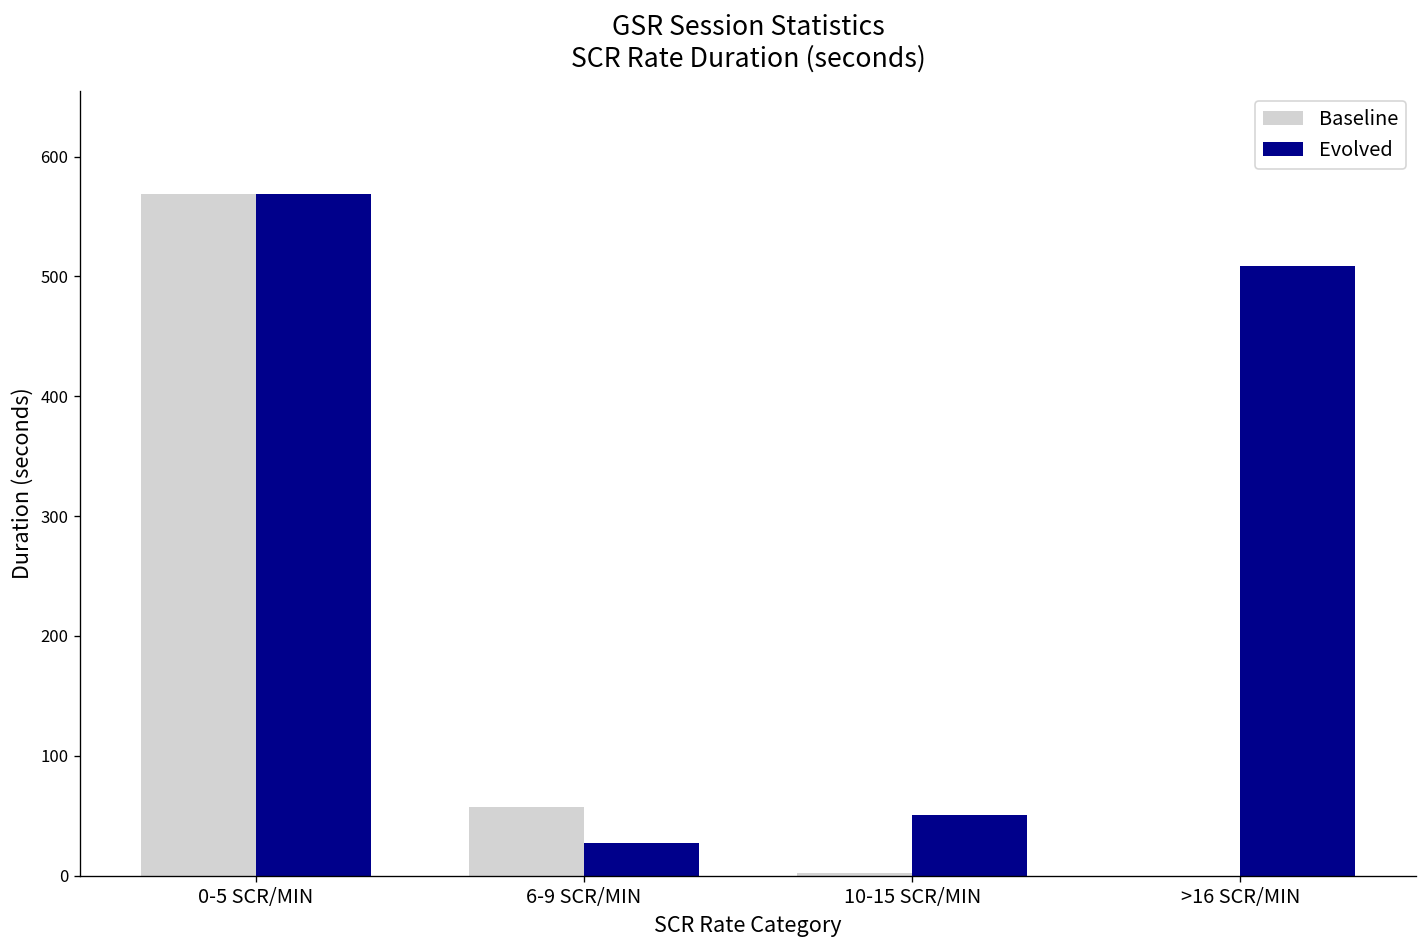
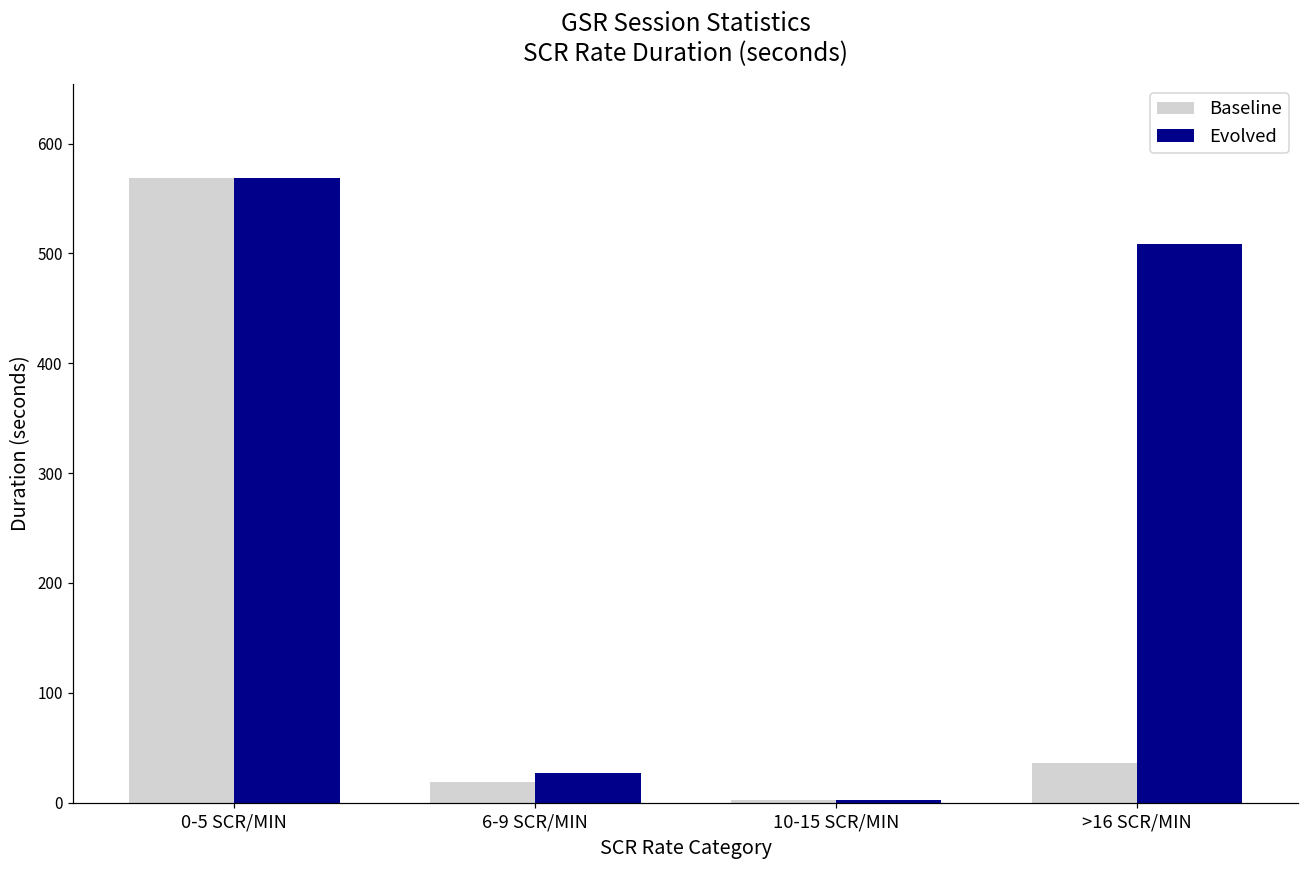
Baseline, 6-9 SCR/MIN: 60 -> 20
Evolved, 10-15 SCR/MIN: 50 -> 0
Baseline, >16 SCR/MIN: 0 -> 40
